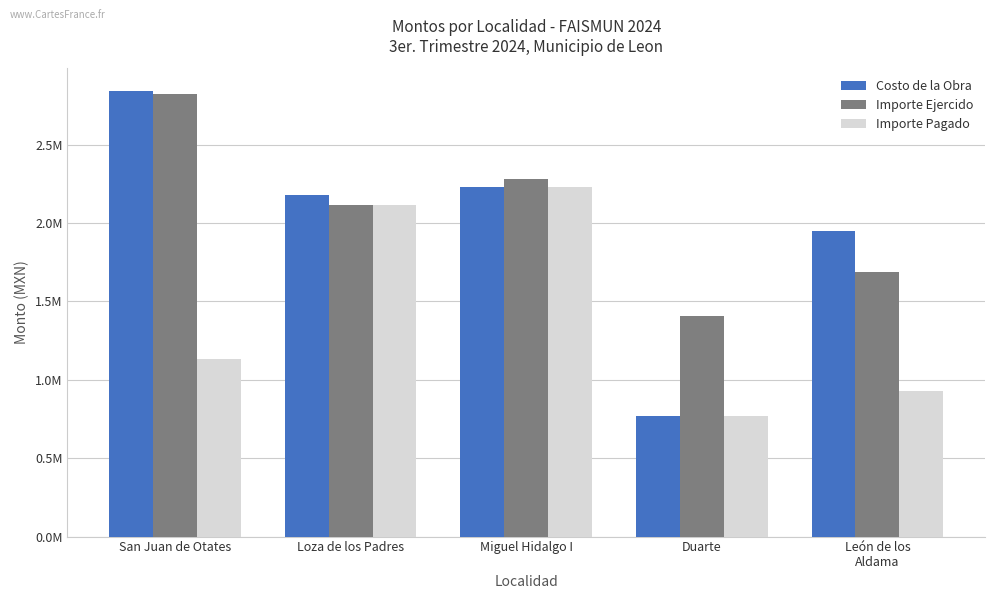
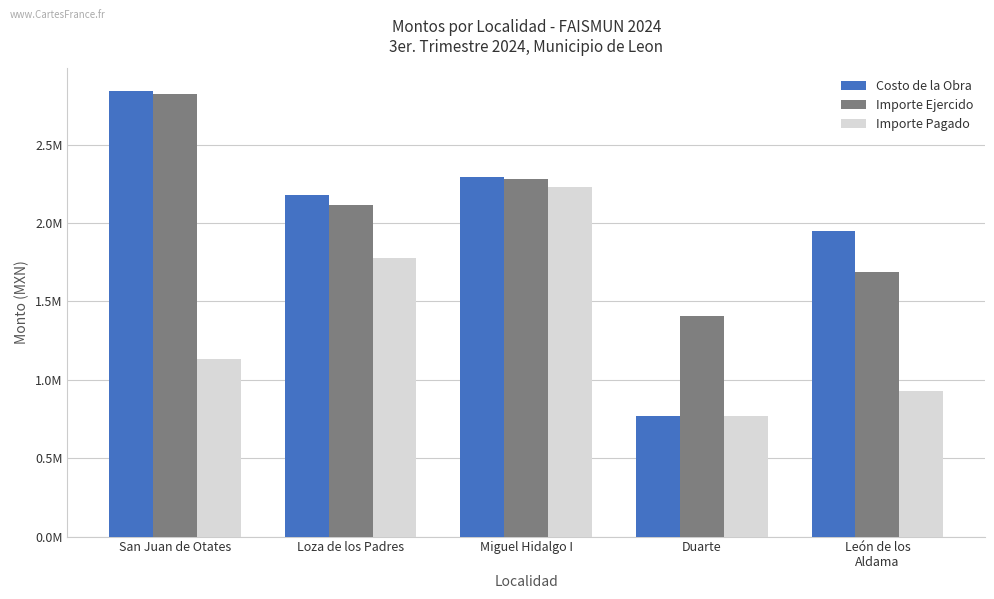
Importe Pagado, Loza de los Padres: 2110000 -> 1780000
Costo de la Obra, Miguel Hidalgo I: 2230000 -> 2290000
